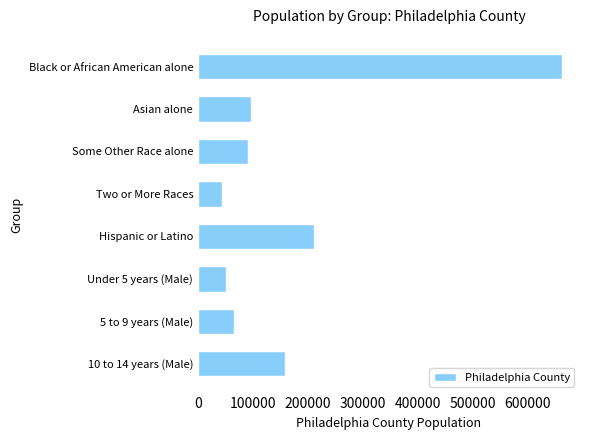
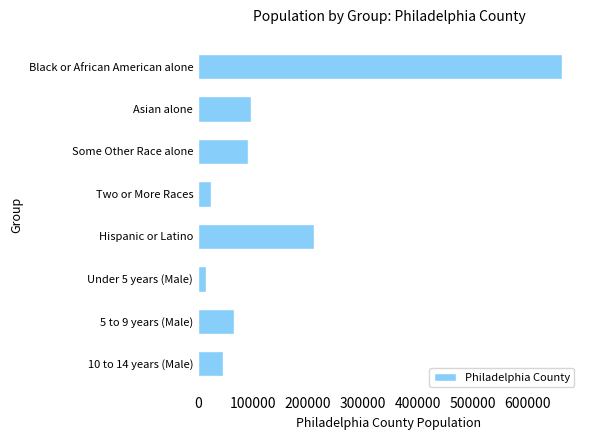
Two or More Races: 40000 -> 20000
Under 5 years (Male): 50000 -> 10000
10 to 14 years (Male): 160000 -> 50000
